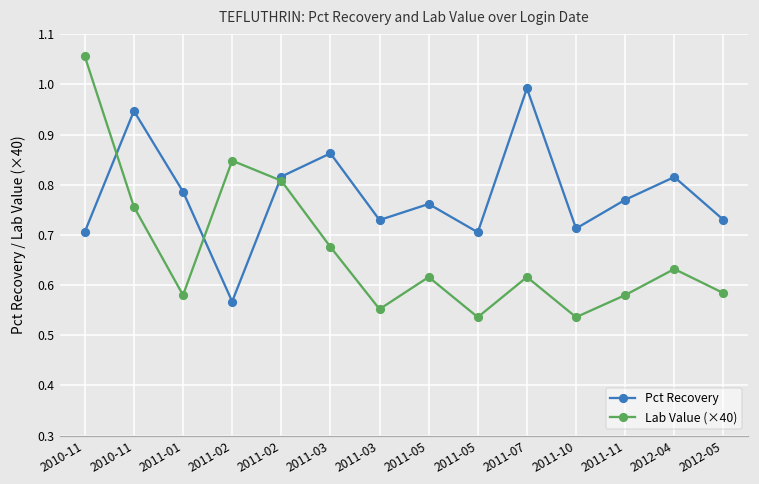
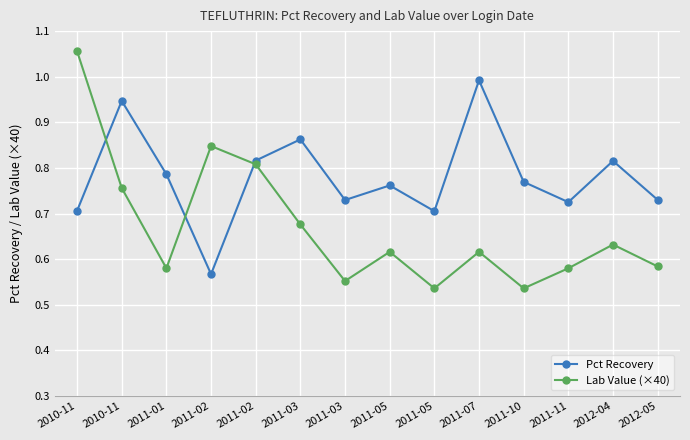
Pct Recovery, 2011-10: 0.71 -> 0.77
Pct Recovery, 2011-11: 0.77 -> 0.73
